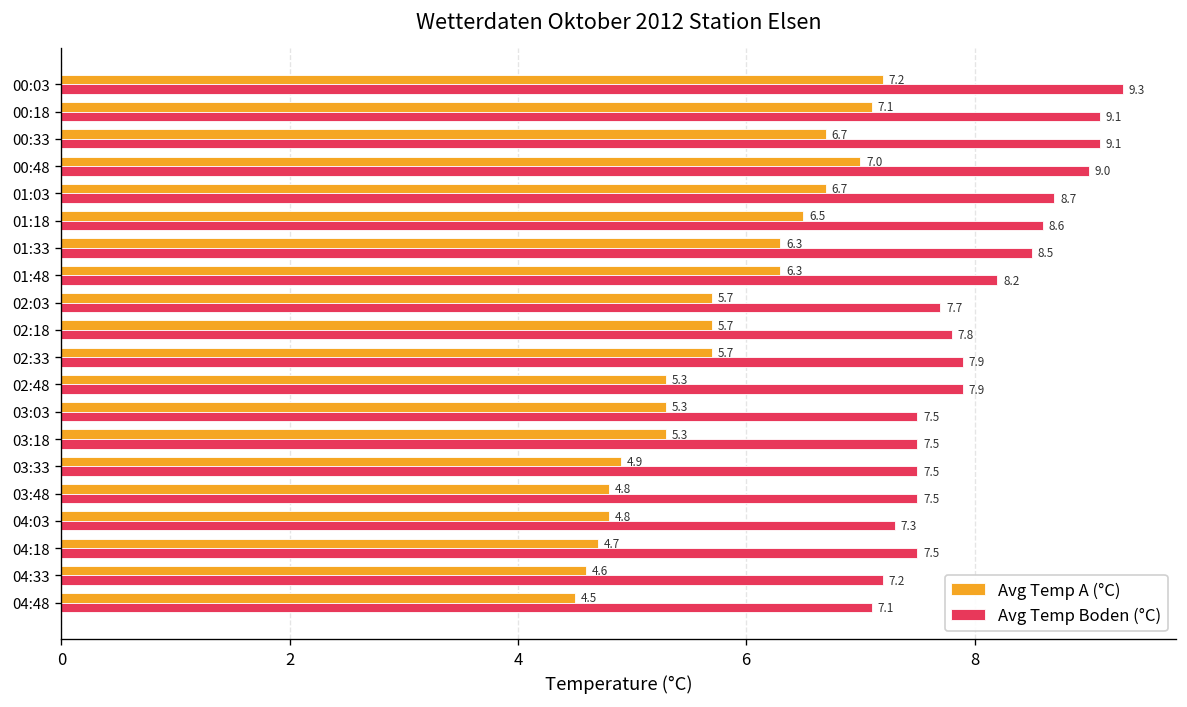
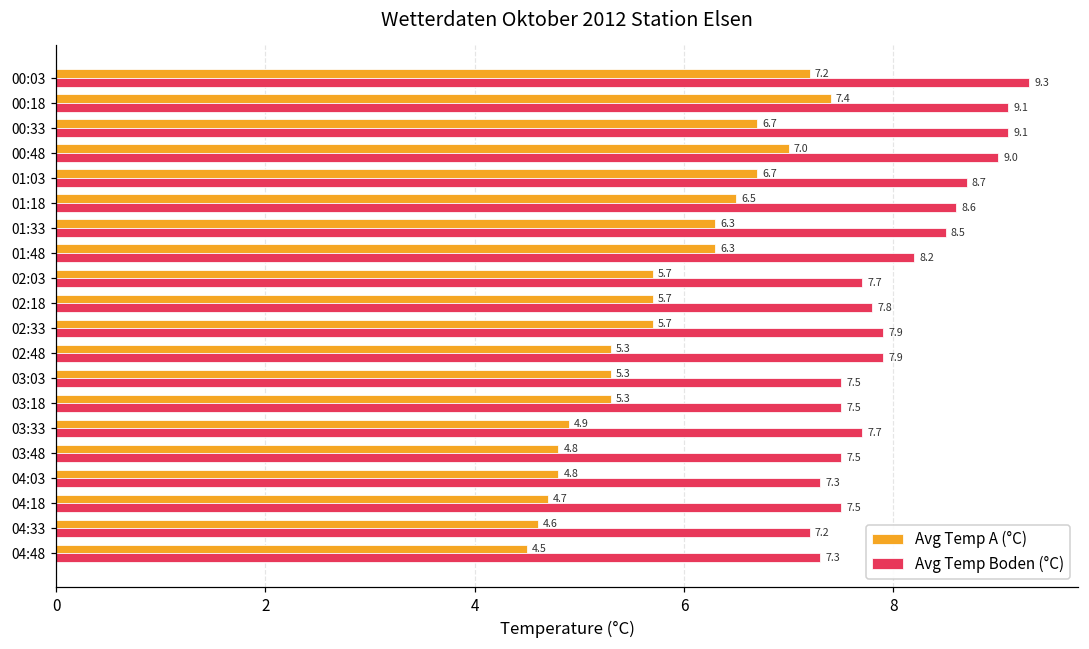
Avg Temp A (°C), 00:18: 7.1 -> 7.4
Avg Temp Boden (°C), 03:33: 7.5 -> 7.7
Avg Temp Boden (°C), 04:48: 7.1 -> 7.3
